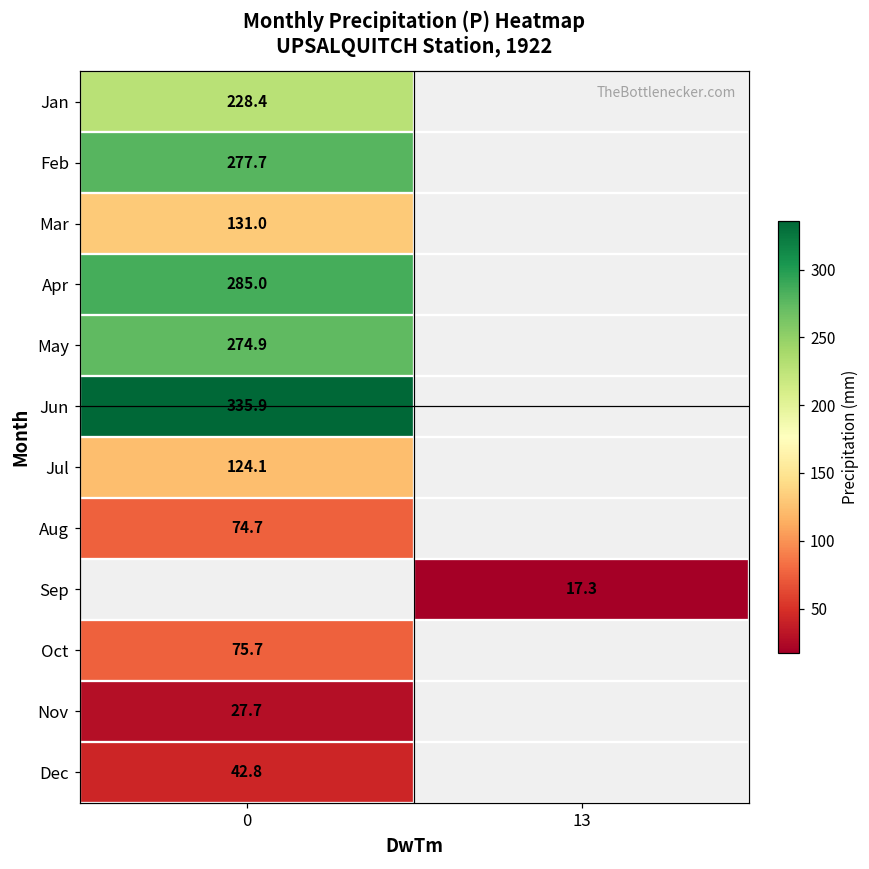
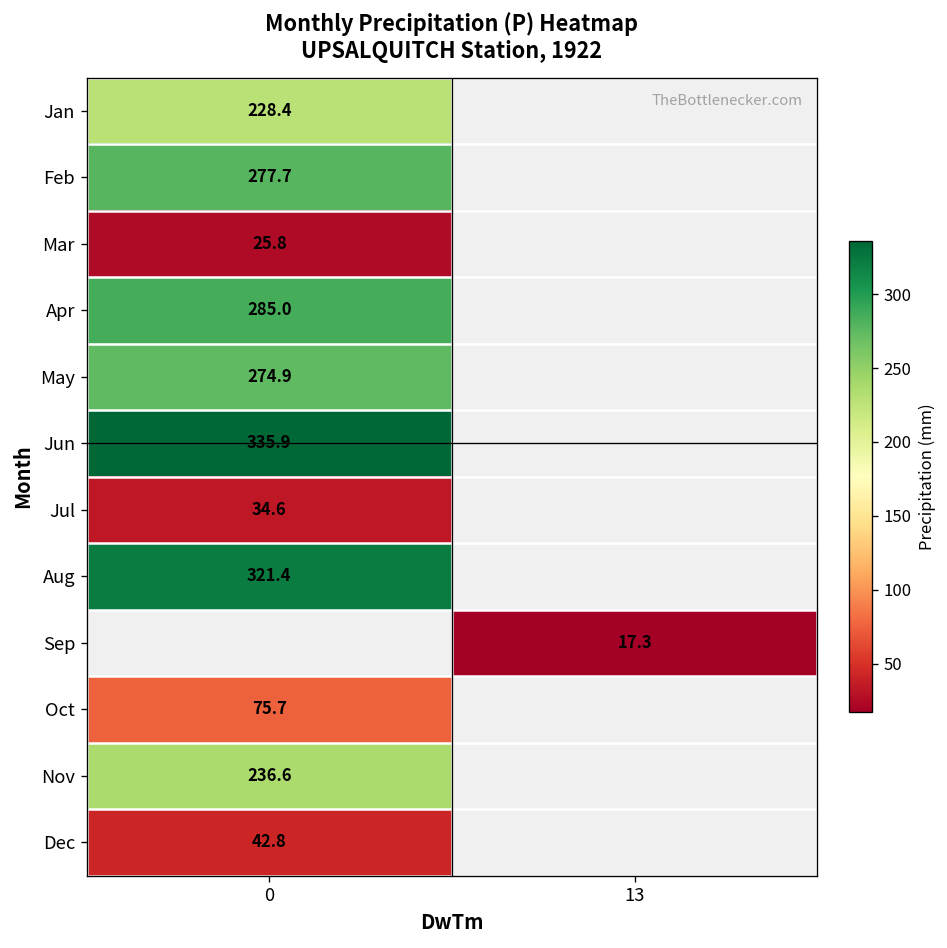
Mar, 0: 131.0 -> 25.8
Jul, 0: 124.1 -> 34.6
Aug, 0: 74.7 -> 321.4
Nov, 0: 27.7 -> 236.6
